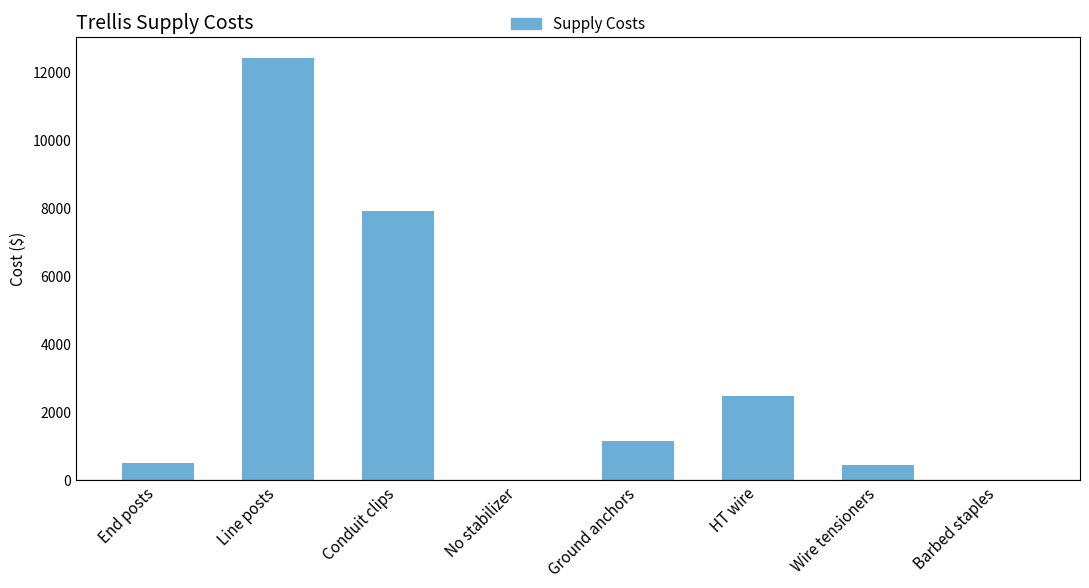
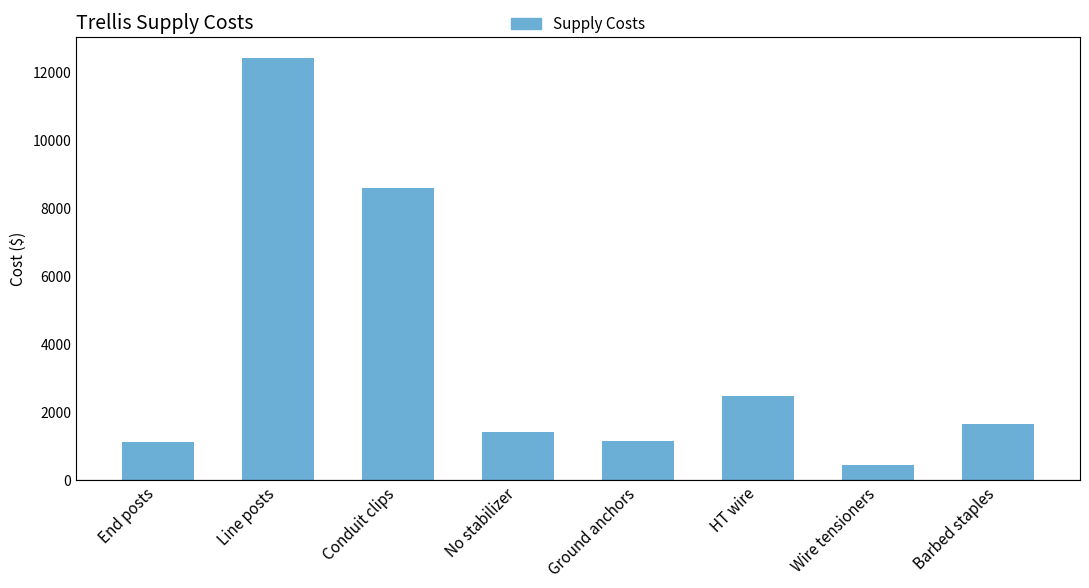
End posts: 500 -> 1100
Conduit clips: 7900 -> 8600
No stabilizer: 0 -> 1400
Barbed staples: 0 -> 1600
